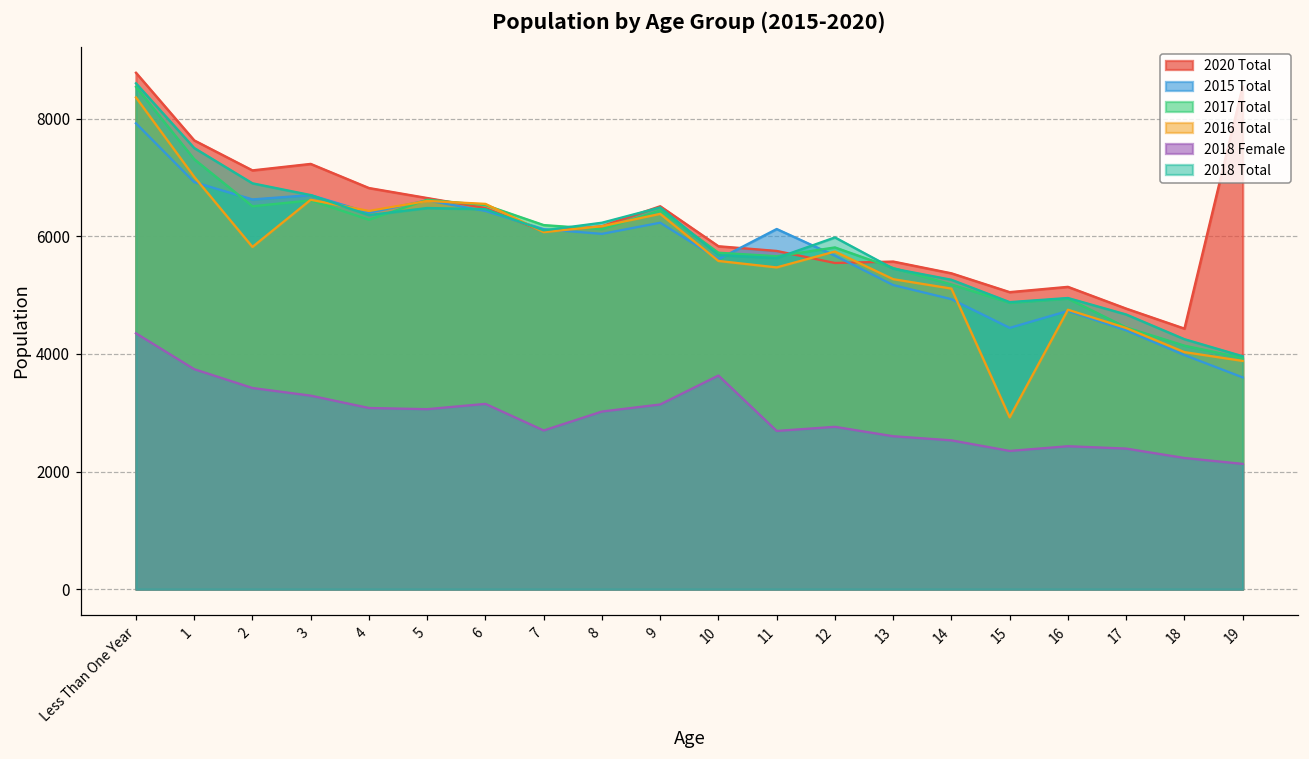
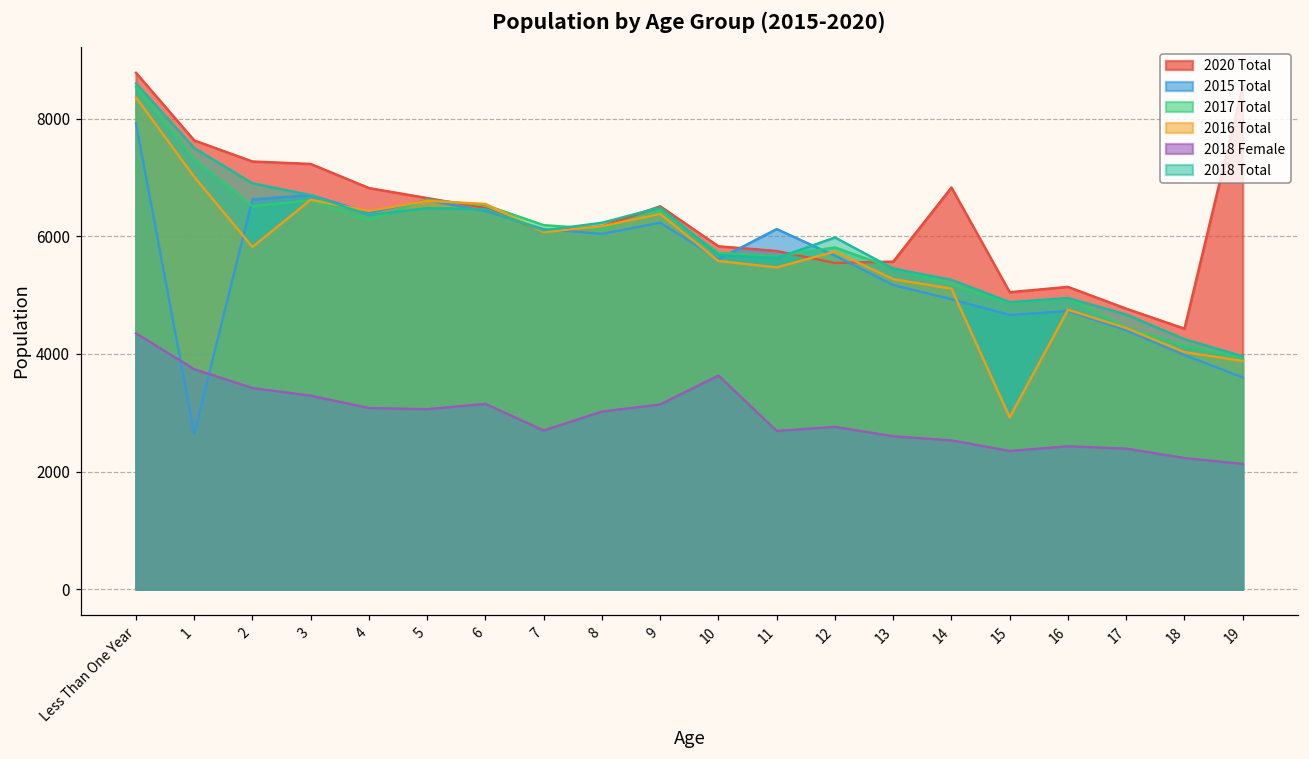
2015 Total, 1: 6900 -> 2600
2020 Total, 2: 7100 -> 7300
2020 Total, 14: 5400 -> 6800
2015 Total, 15: 4400 -> 4700
